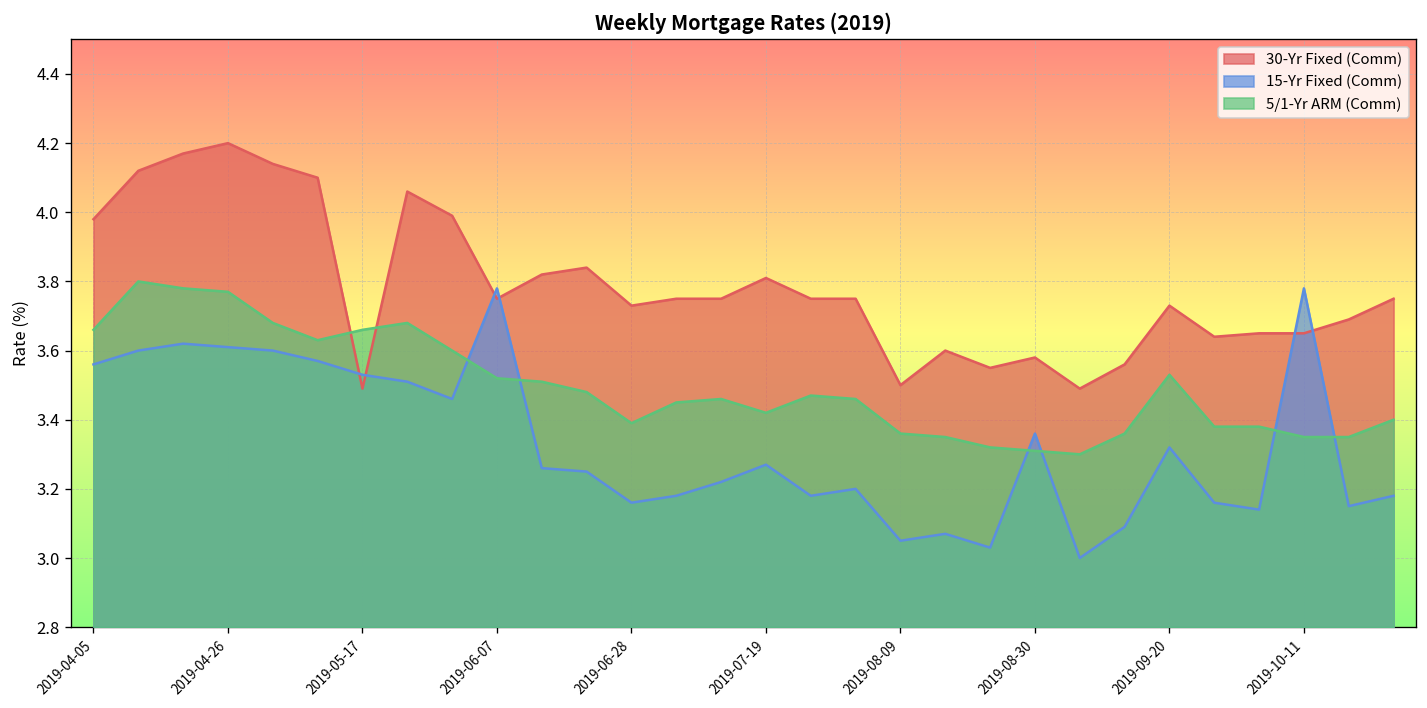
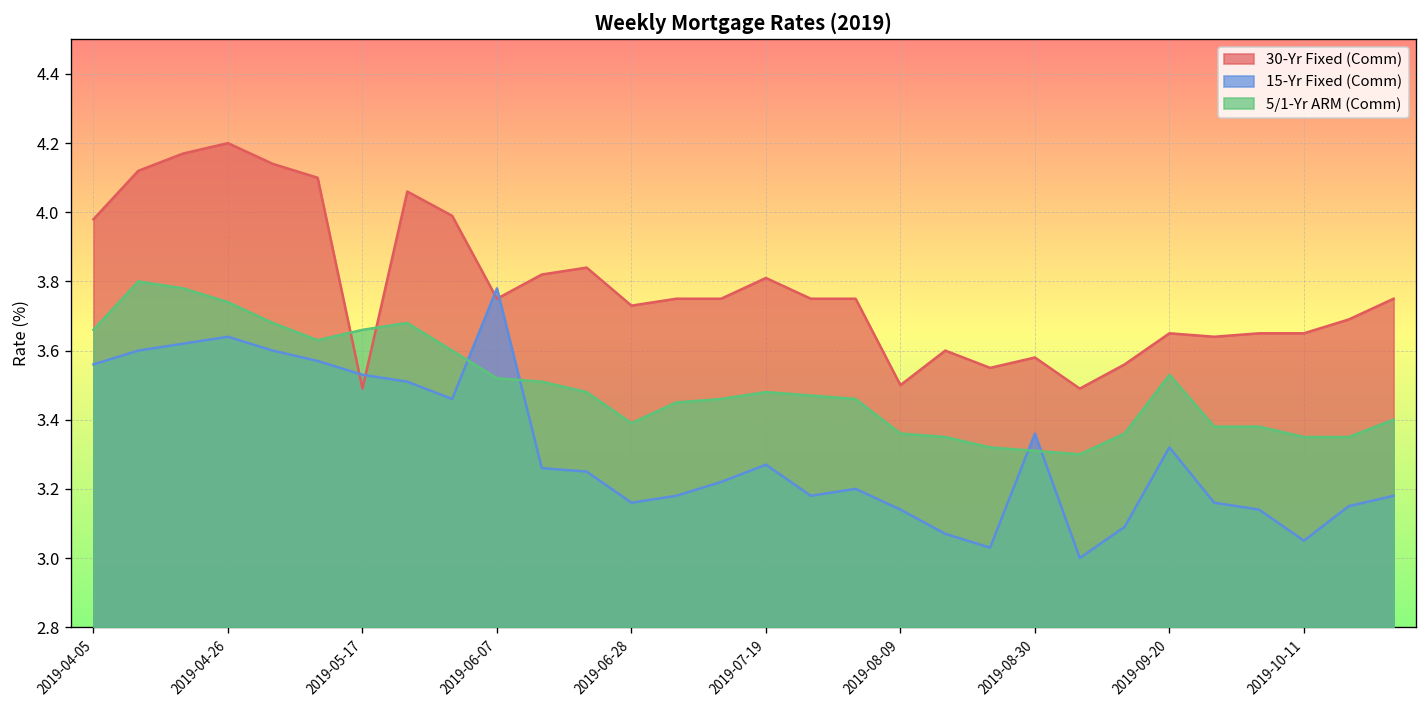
15-Yr Fixed (Comm), 2019-04-26: 3.61 -> 3.64
5/1-Yr ARM (Comm), 2019-04-26: 3.77 -> 3.74
5/1-Yr ARM (Comm), 2019-07-19: 3.42 -> 3.48
15-Yr Fixed (Comm), 2019-08-09: 3.05 -> 3.14
30-Yr Fixed (Comm), 2019-09-20: 3.73 -> 3.65
15-Yr Fixed (Comm), 2019-10-11: 3.78 -> 3.05
